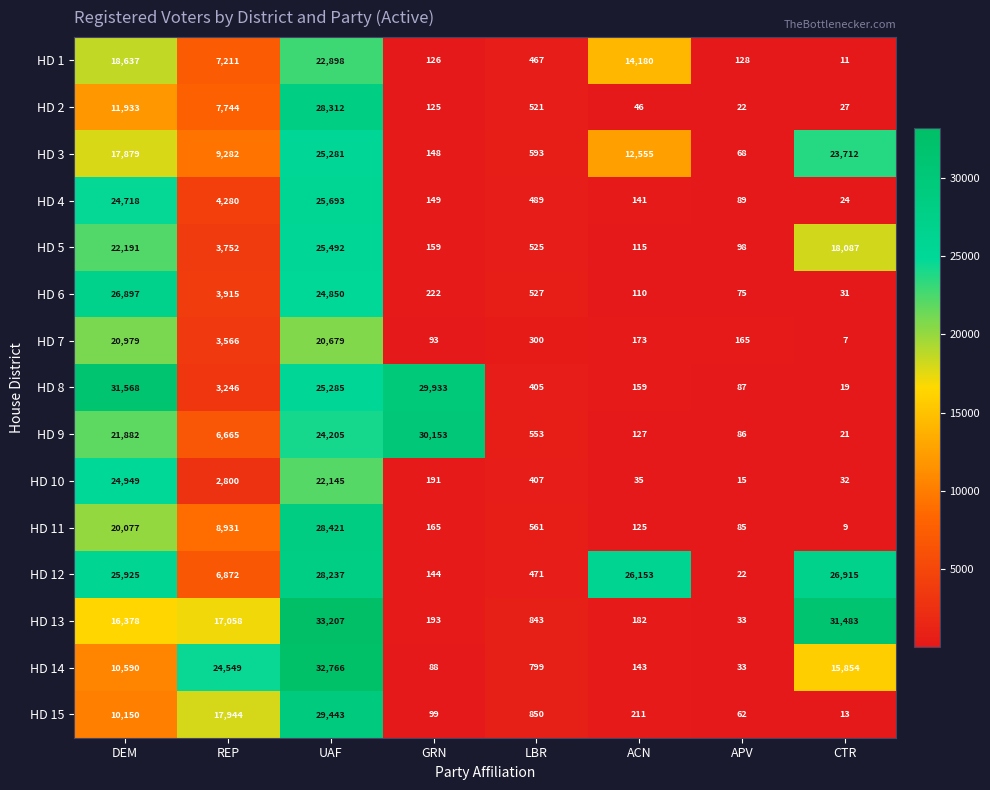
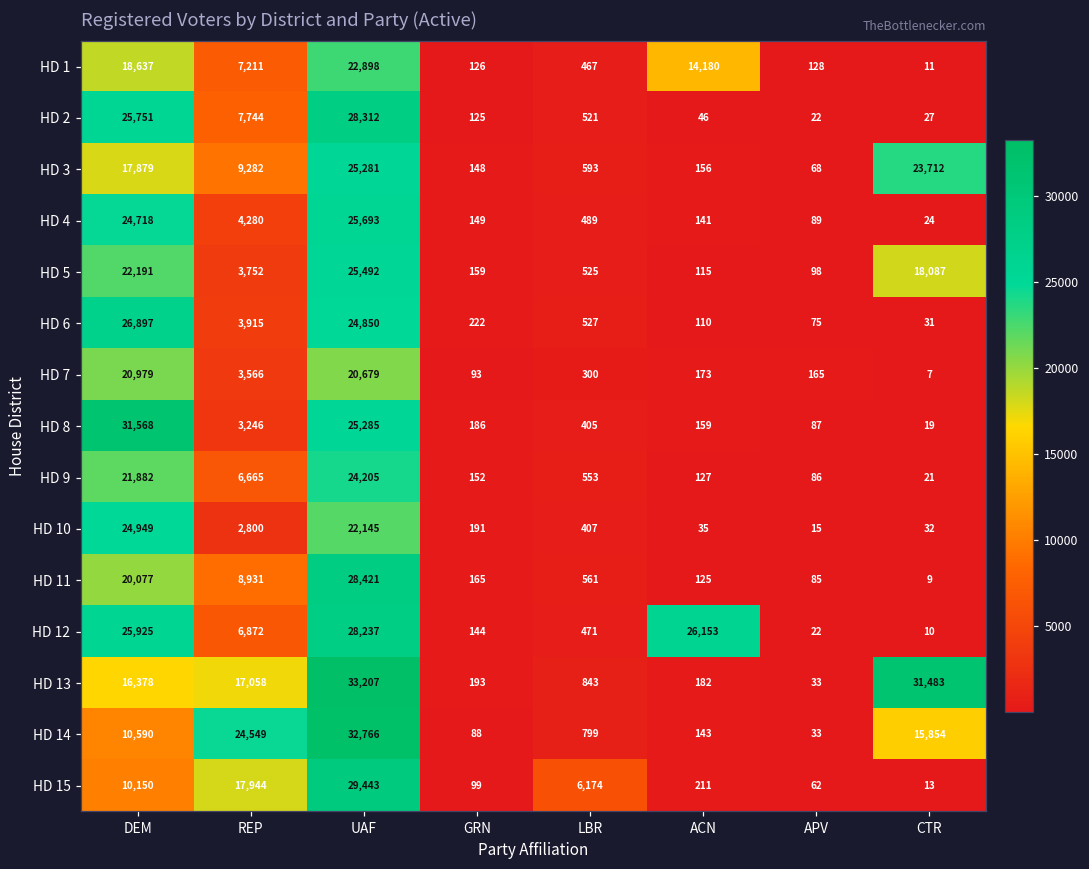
HD 2, DEM: 11,933 -> 25,751
HD 3, ACN: 12,555 -> 156
HD 8, GRN: 29,933 -> 186
HD 9, GRN: 30,153 -> 152
HD 12, CTR: 26,915 -> 10
HD 15, LBR: 850 -> 6,174
